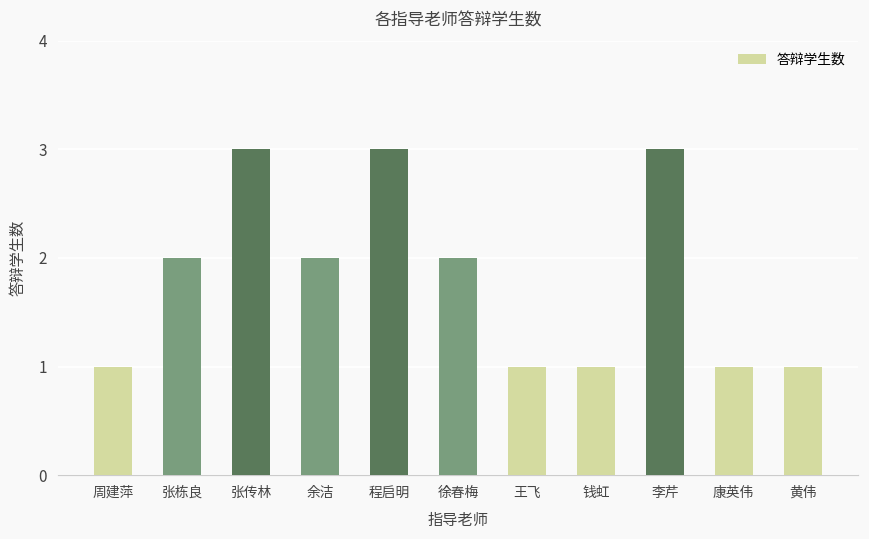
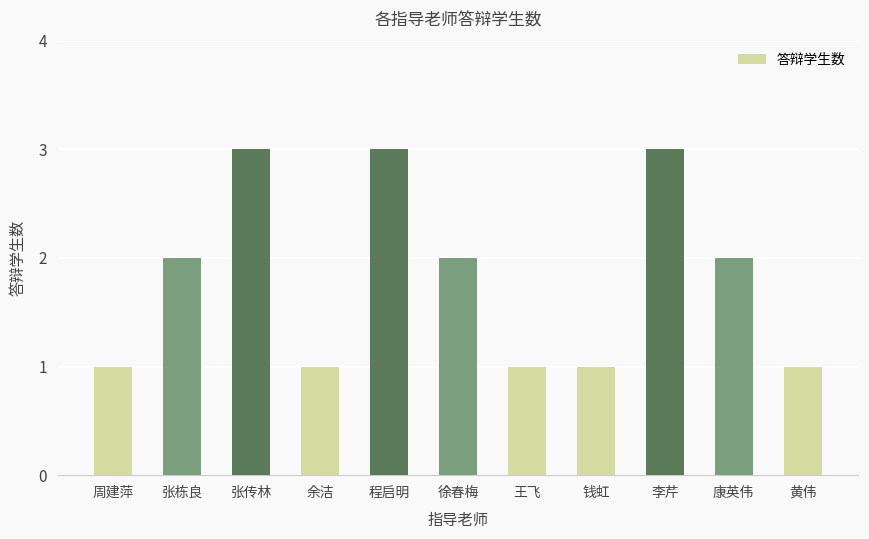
余洁: 2 -> 1
康英伟: 1 -> 2
